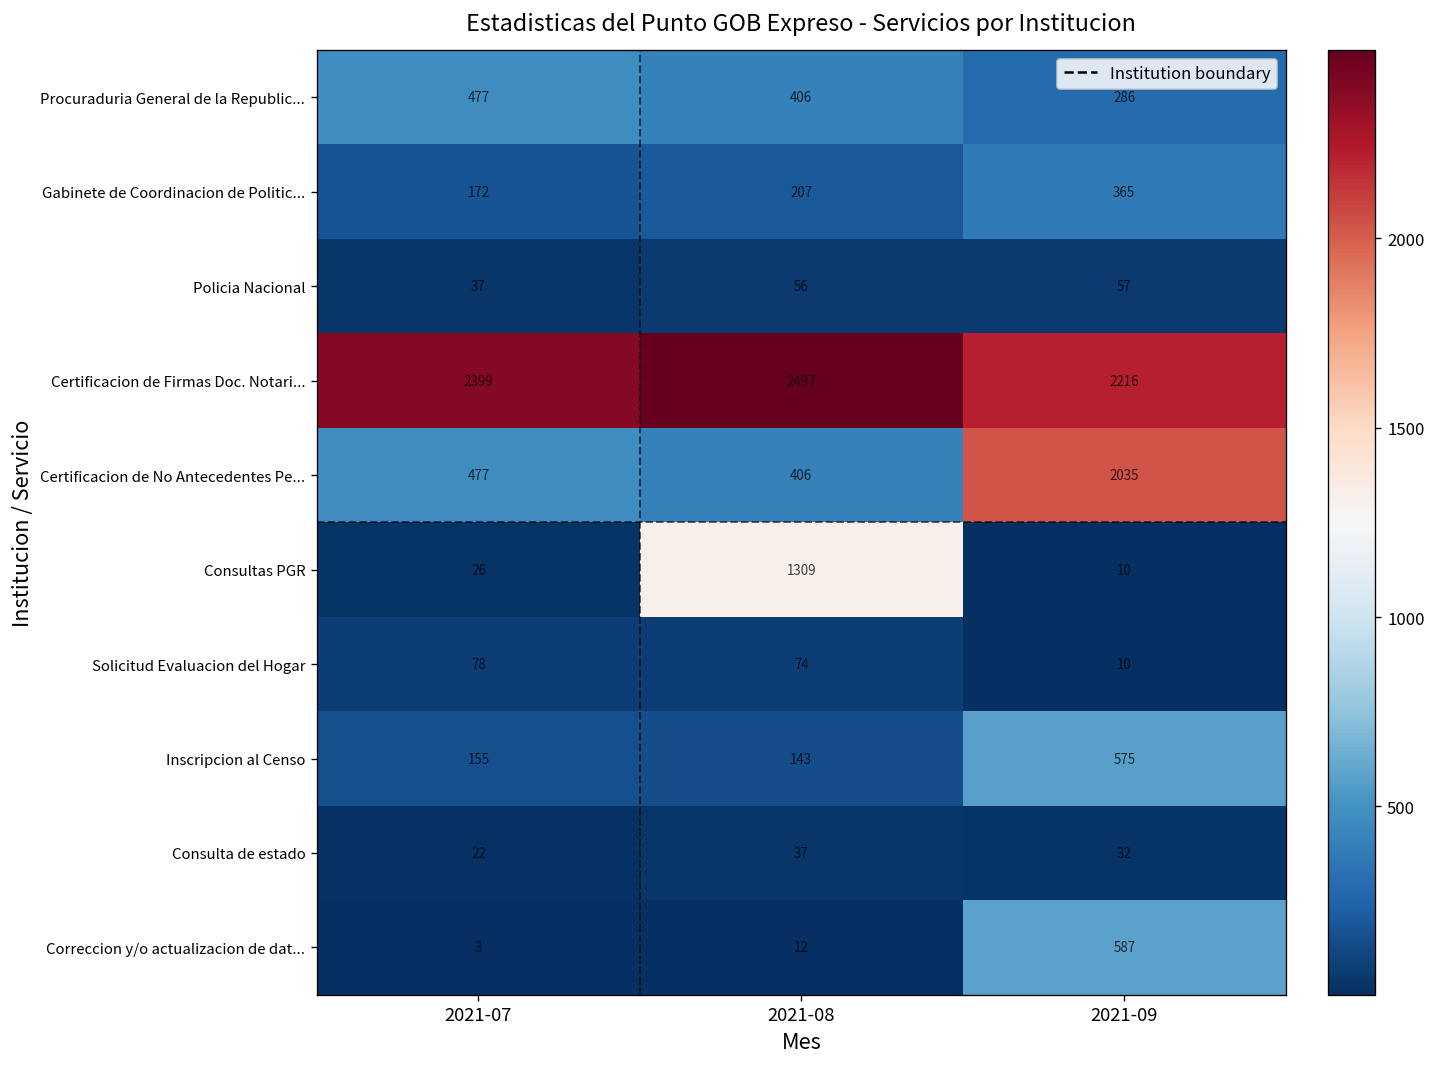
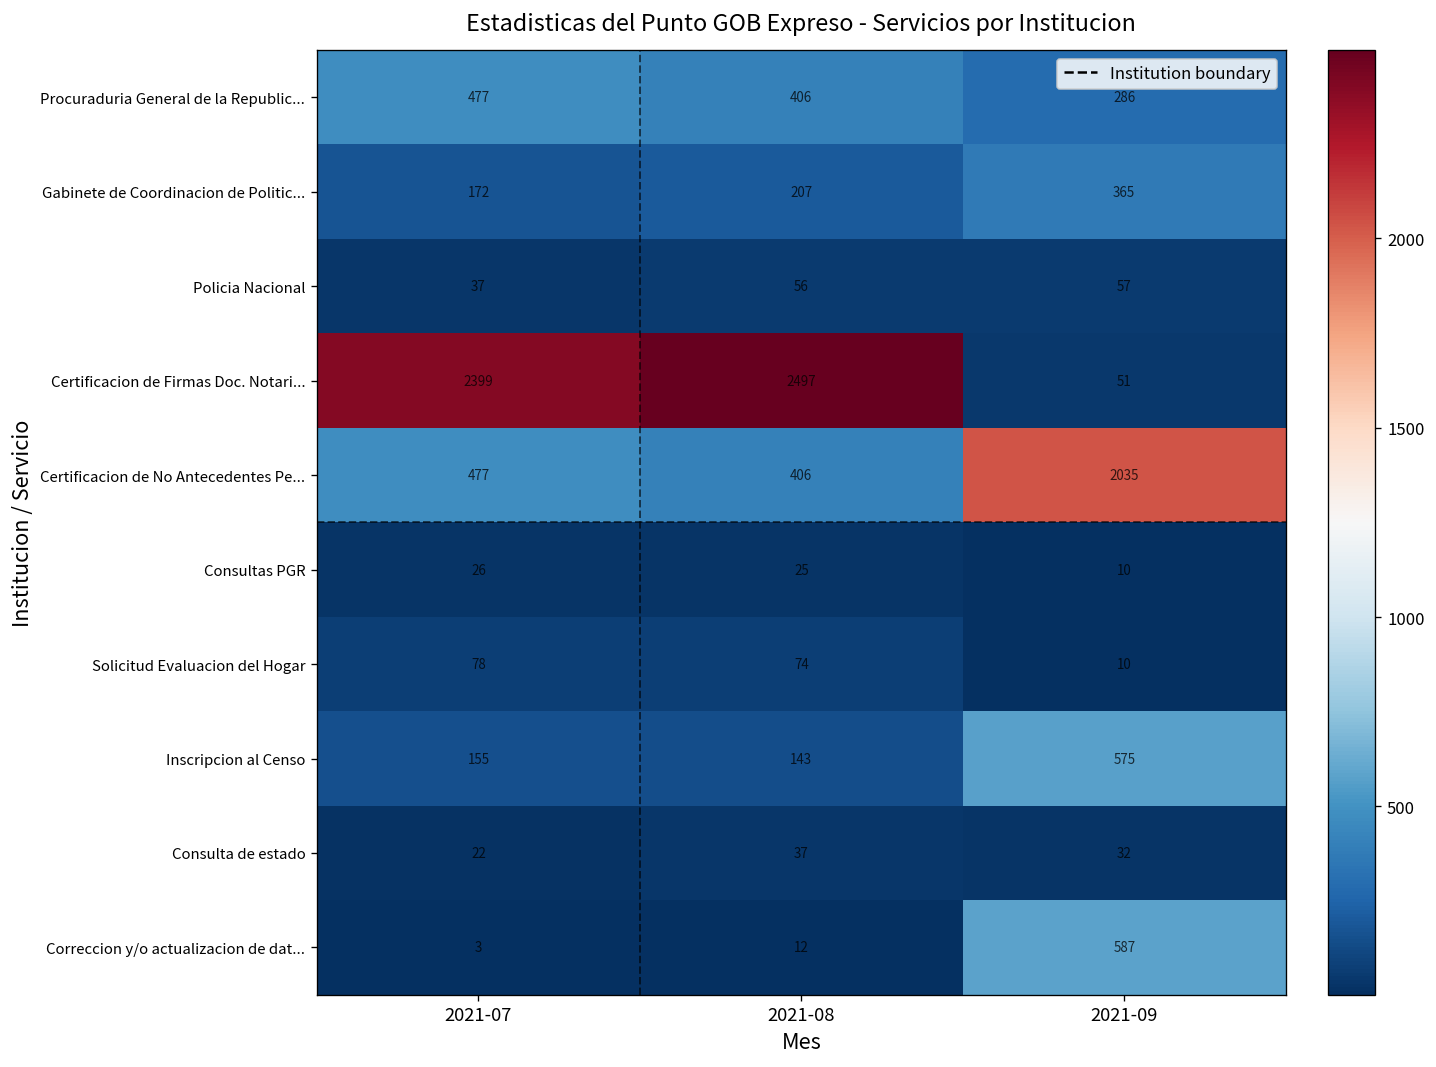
Certificacion de Firmas Doc. Notari..., 2021-09: 2216 -> 51
Consultas PGR, 2021-08: 1309 -> 25
